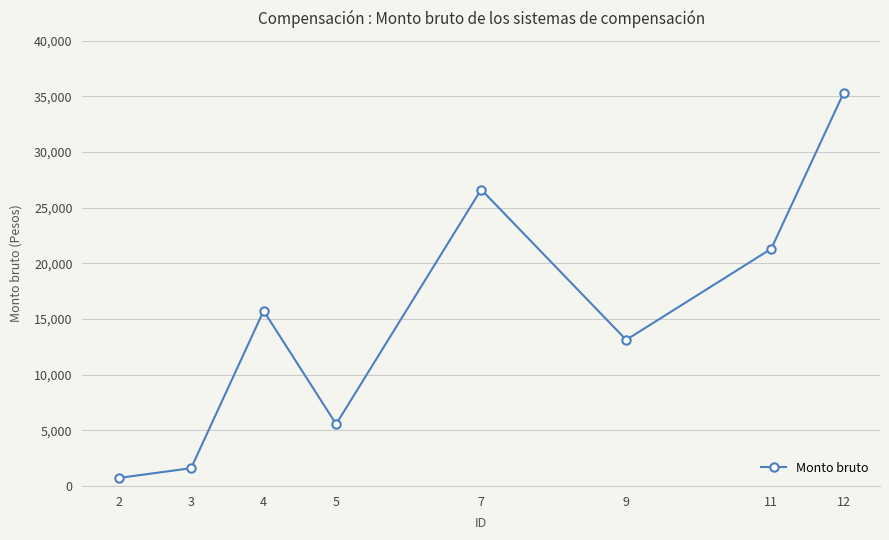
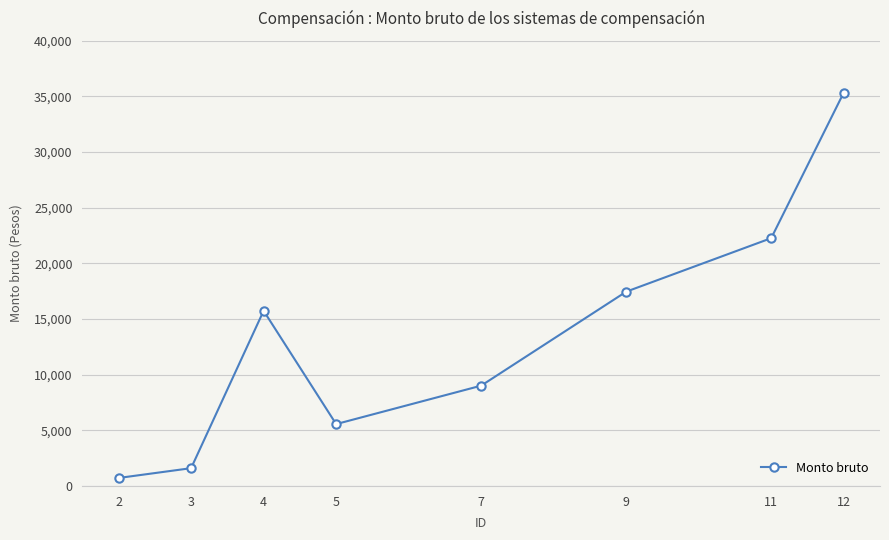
7: 26,600 -> 9,000
9: 13,100 -> 17,500
11: 21,300 -> 22,300
